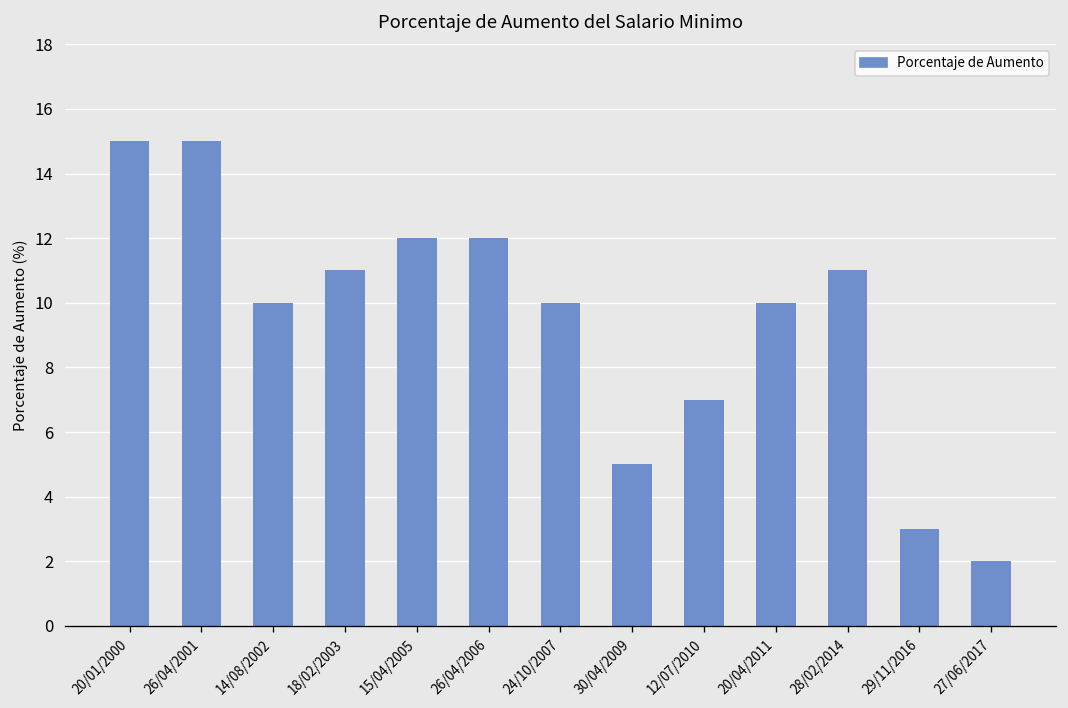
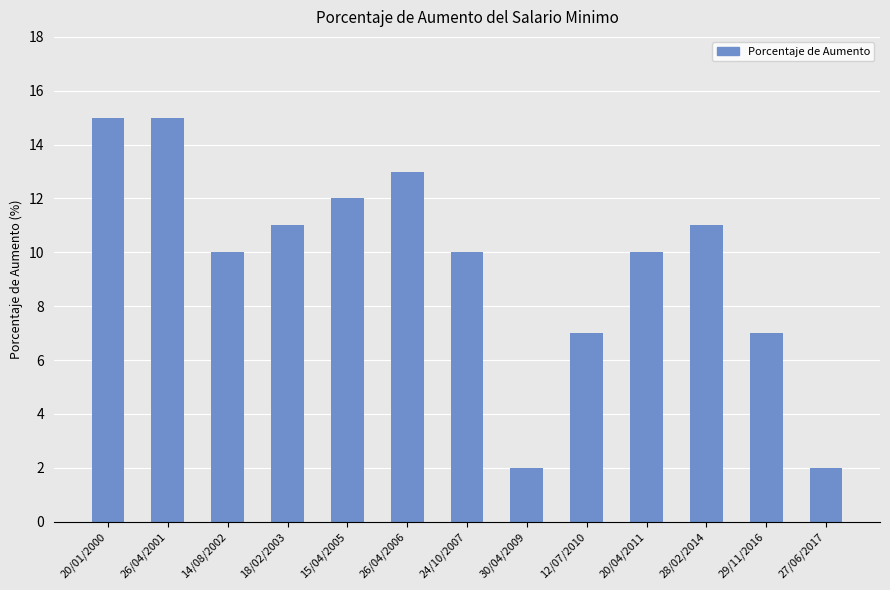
26/04/2006: 12 -> 13
30/04/2009: 5 -> 2
29/11/2016: 3 -> 7
